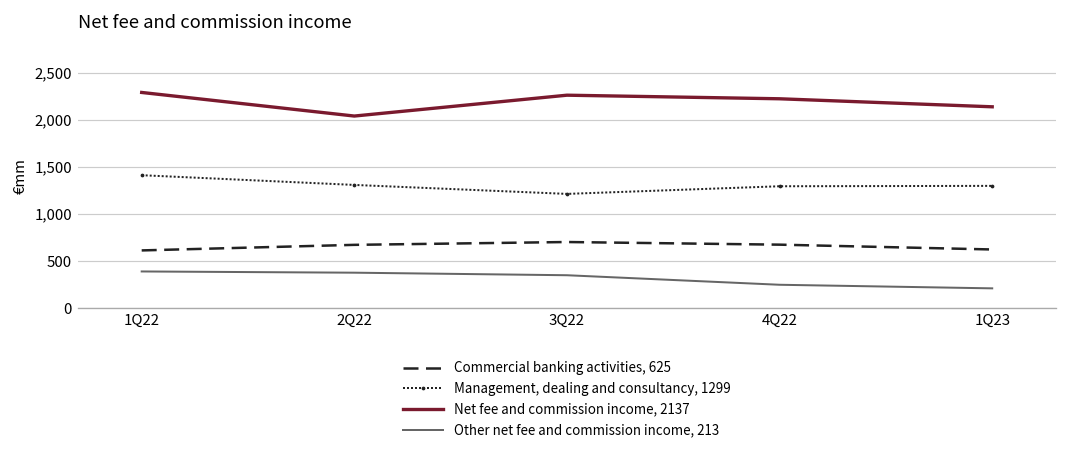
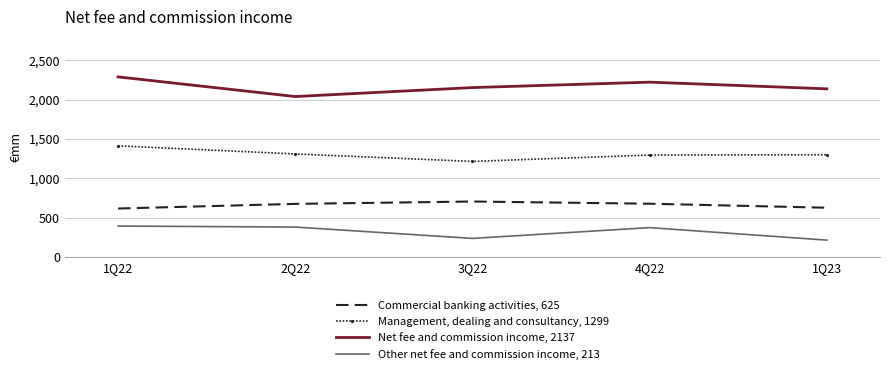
Net fee and commission income, 2137, 3Q22: 2,300 -> 2,200
Other net fee and commission income, 213, 3Q22: 400 -> 200
Other net fee and commission income, 213, 4Q22: 300 -> 400
